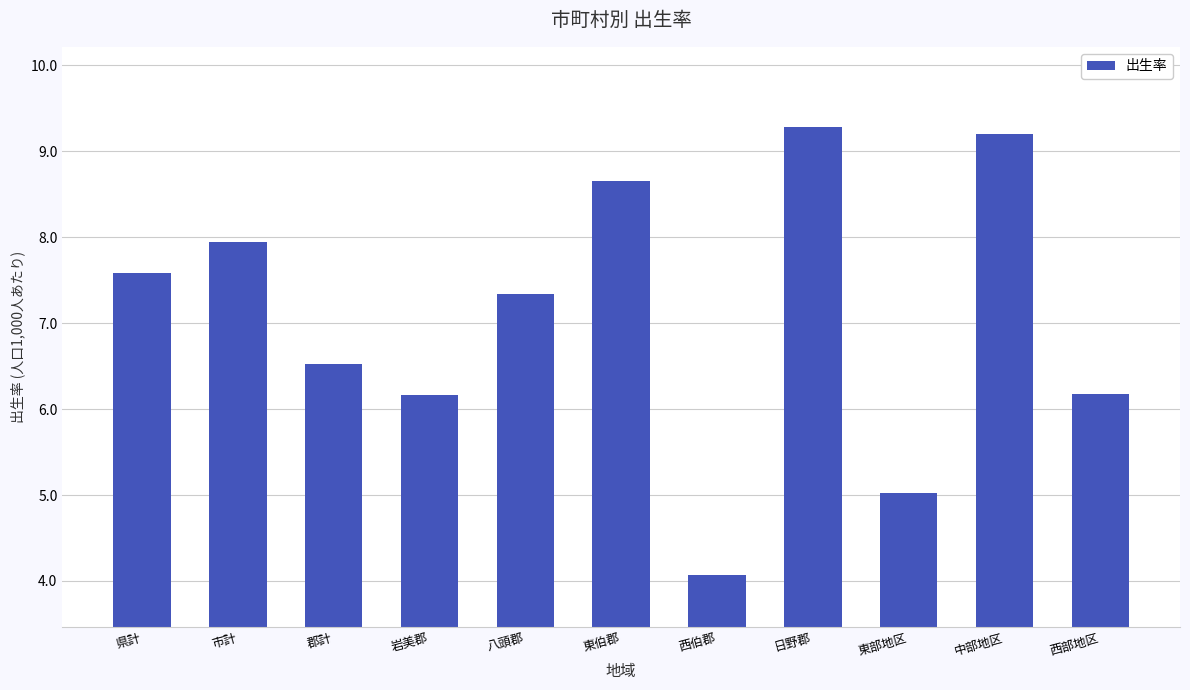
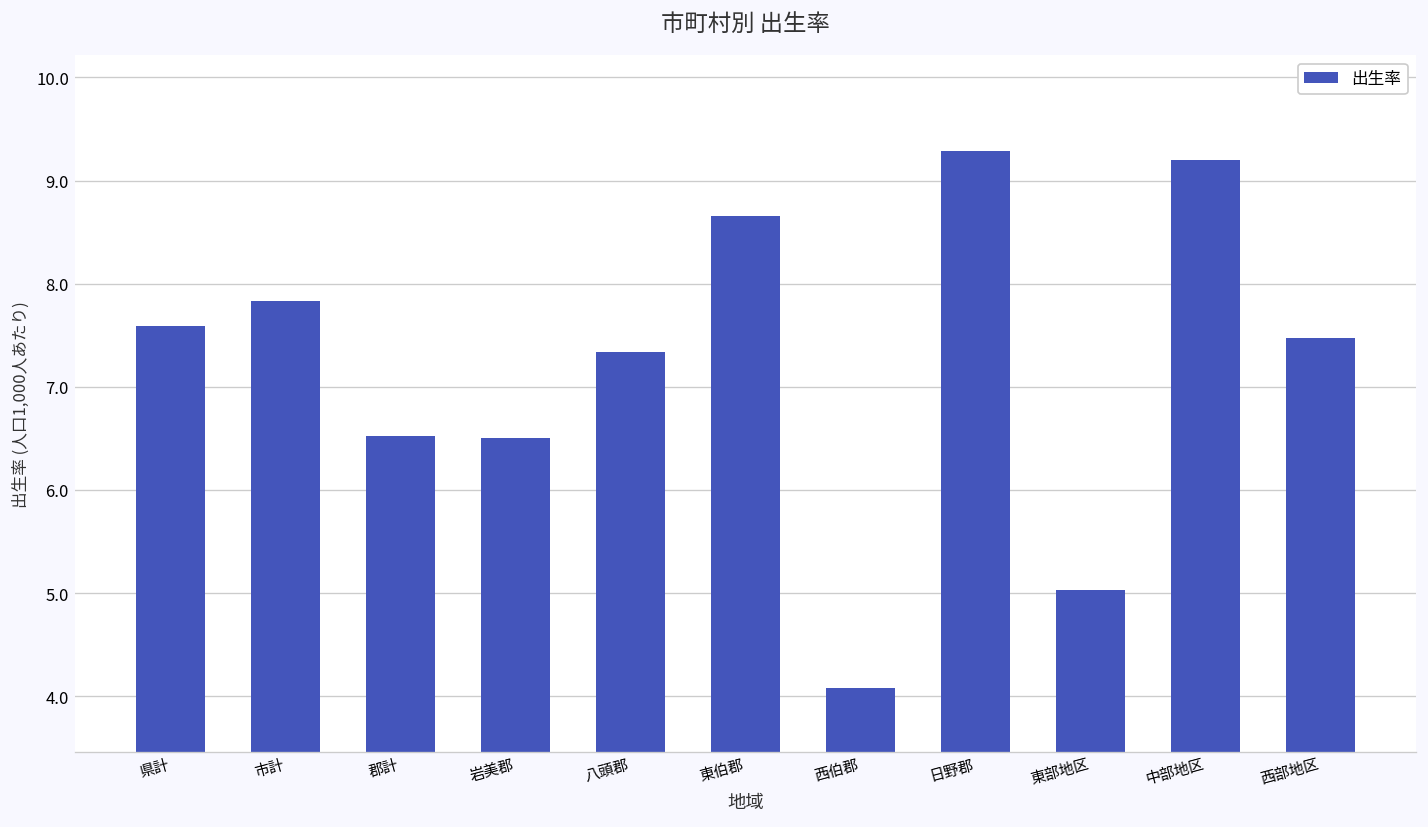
市計: 7.9 -> 7.8
岩美郡: 6.2 -> 6.5
西部地区: 6.2 -> 7.5
